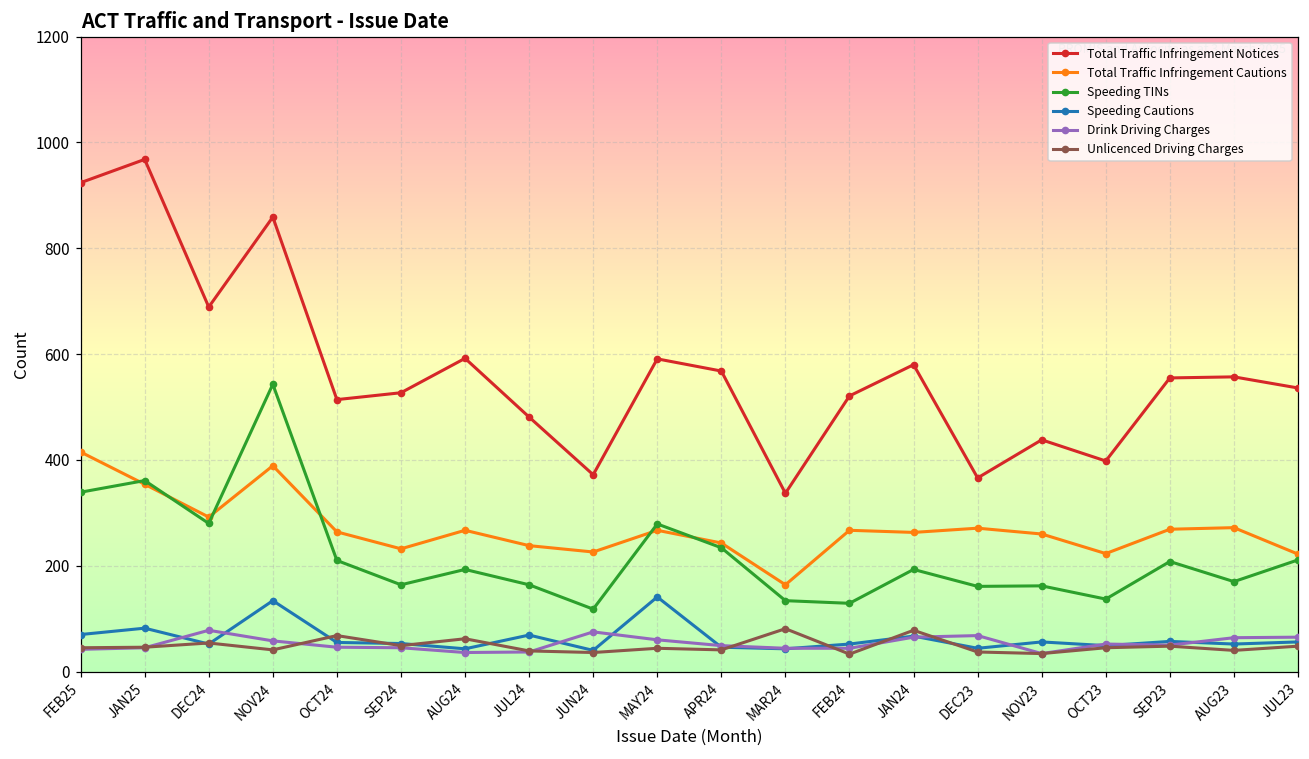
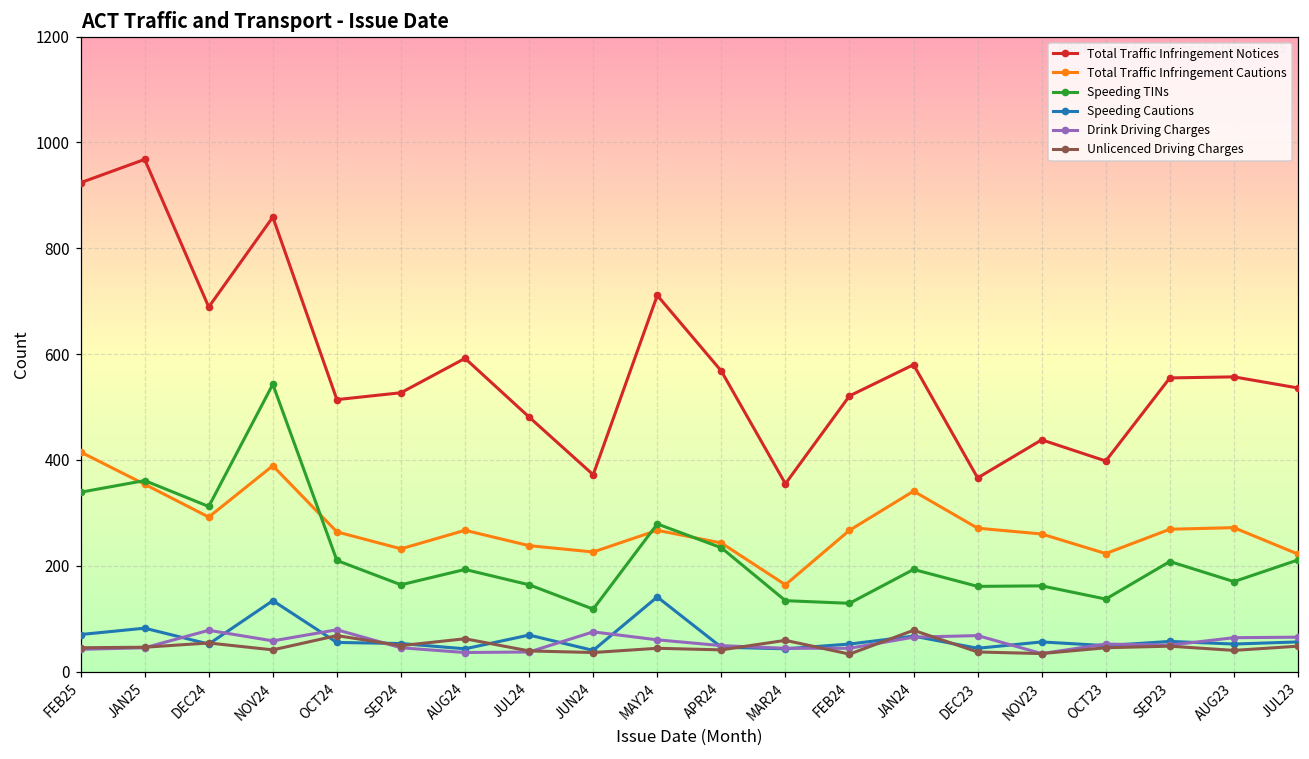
Speeding TINs, DEC24: 280 -> 310
Drink Driving Charges, OCT24: 50 -> 80
Total Traffic Infringement Notices, MAY24: 590 -> 710
Total Traffic Infringement Notices, MAR24: 340 -> 360
Unlicenced Driving Charges, MAR24: 80 -> 60
Total Traffic Infringement Cautions, JAN24: 260 -> 340
